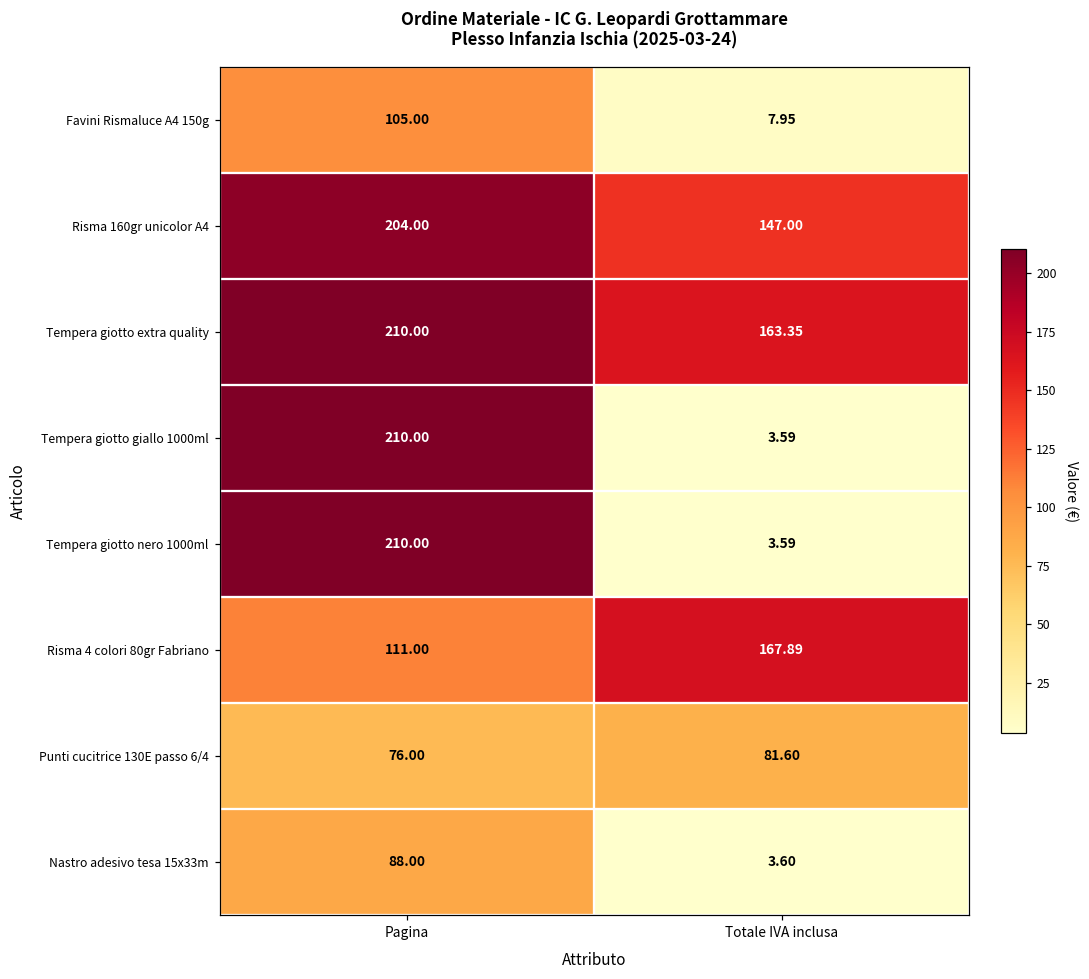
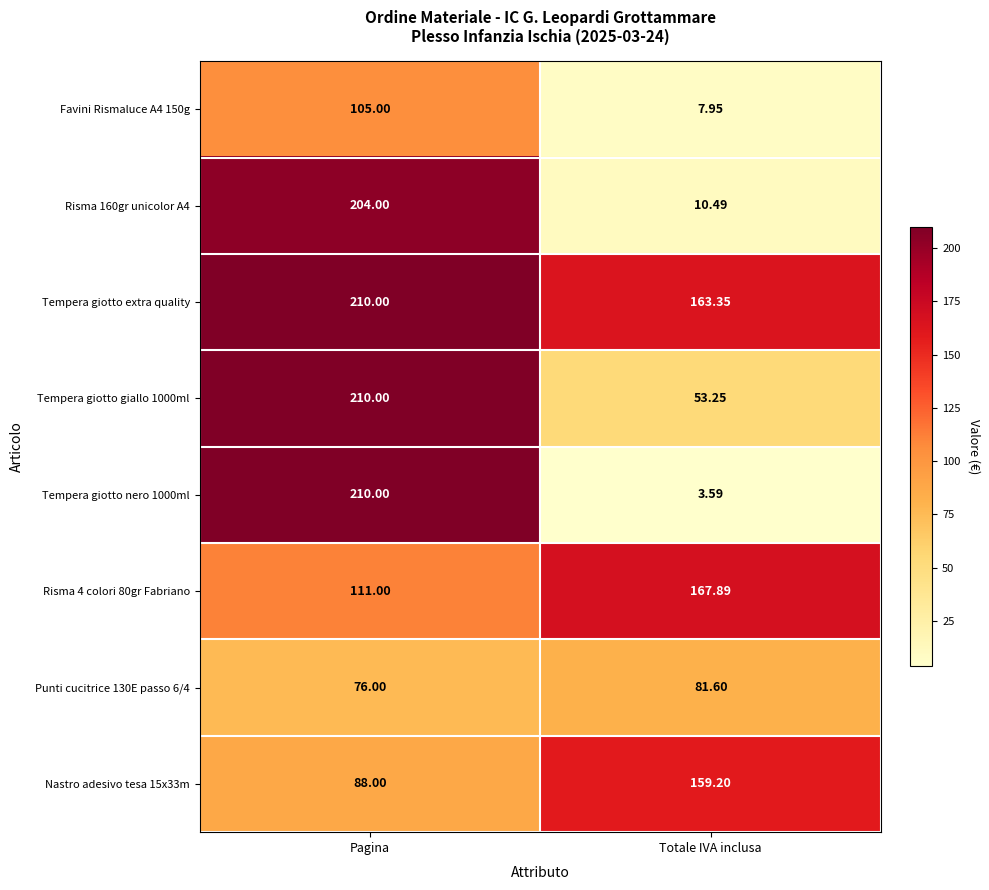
Risma 160gr unicolor A4, Totale IVA inclusa: 147.00 -> 10.49
Tempera giotto giallo 1000ml, Totale IVA inclusa: 3.59 -> 53.25
Nastro adesivo tesa 15x33m, Totale IVA inclusa: 3.60 -> 159.20
